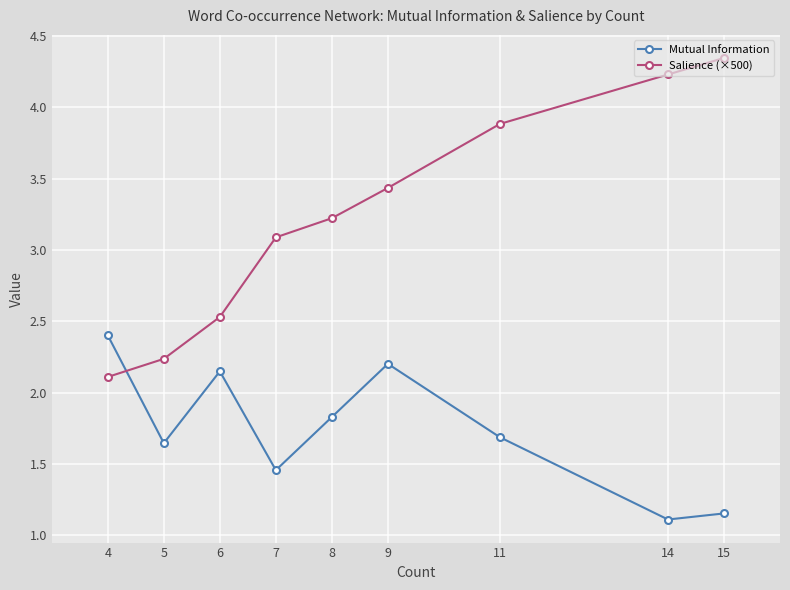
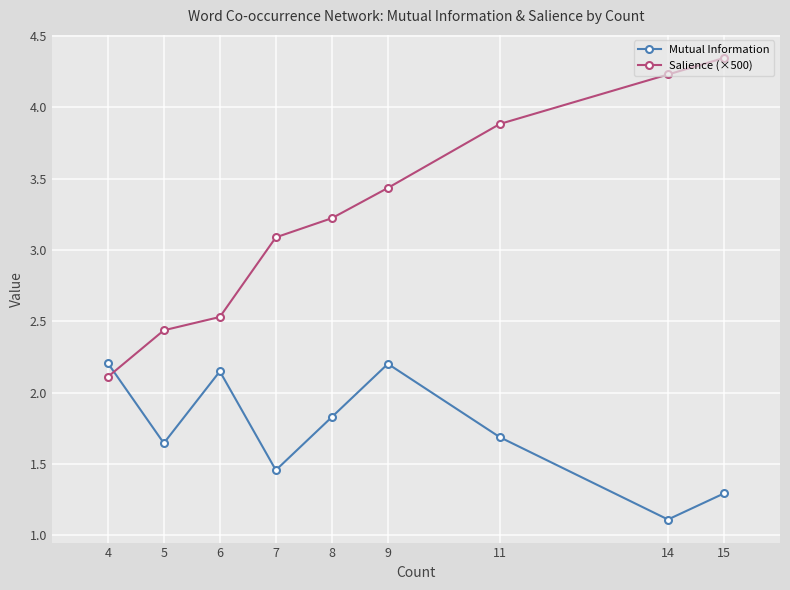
Mutual Information, 4: 2.40 -> 2.21
Salience (×500), 5: 2.24 -> 2.44
Mutual Information, 15: 1.15 -> 1.29
